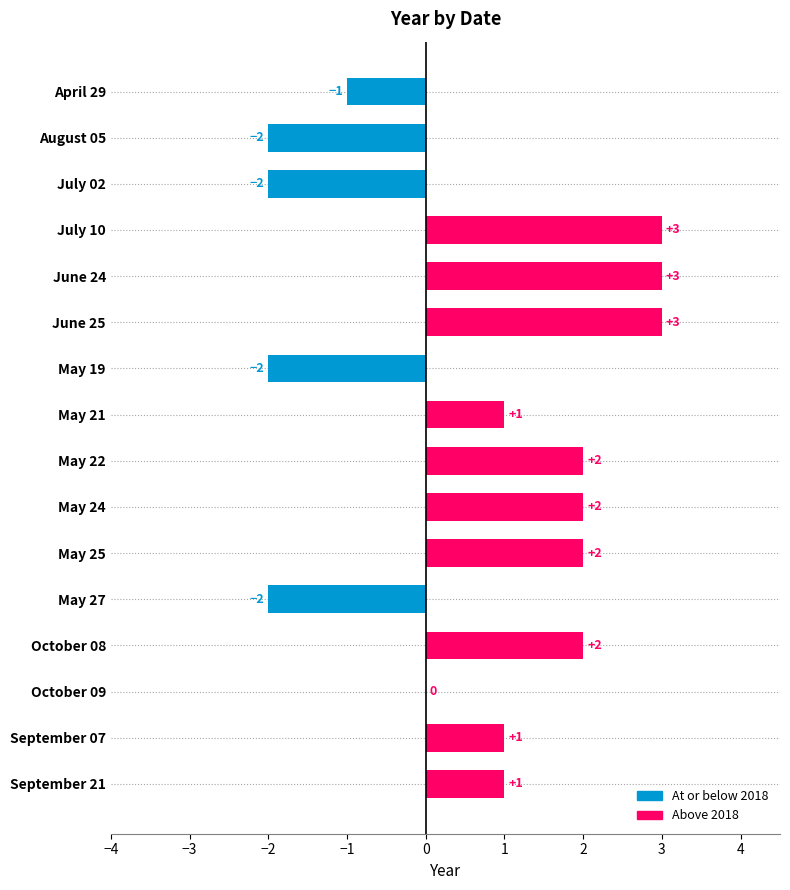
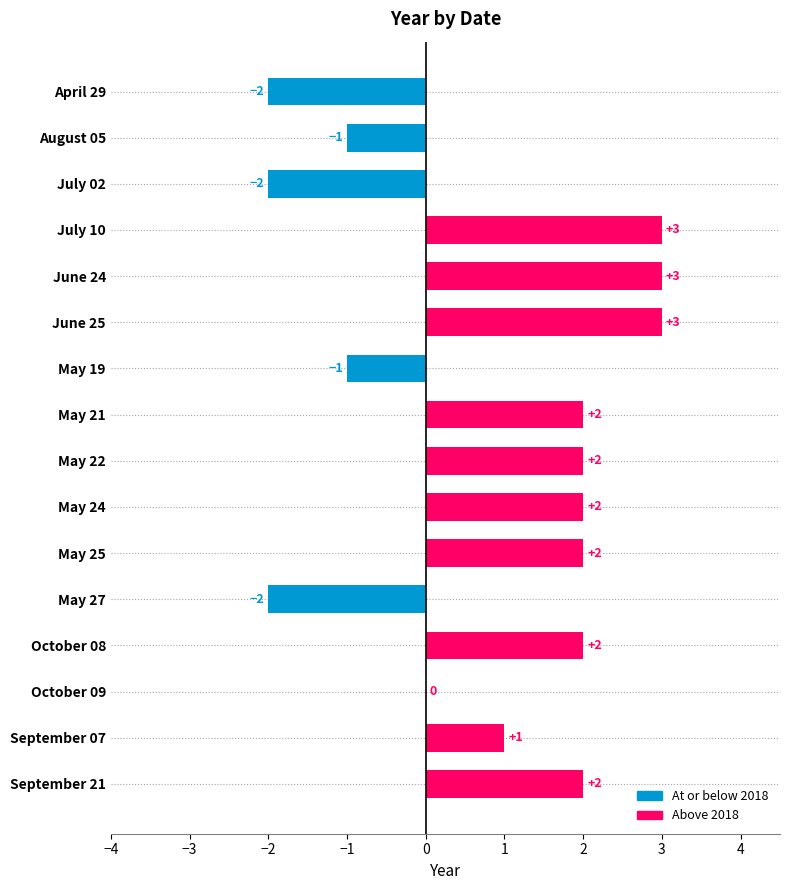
April 29: -1 -> -2
August 05: -2 -> -1
May 19: -2 -> -1
May 21: +1 -> +2
September 21: +1 -> +2
